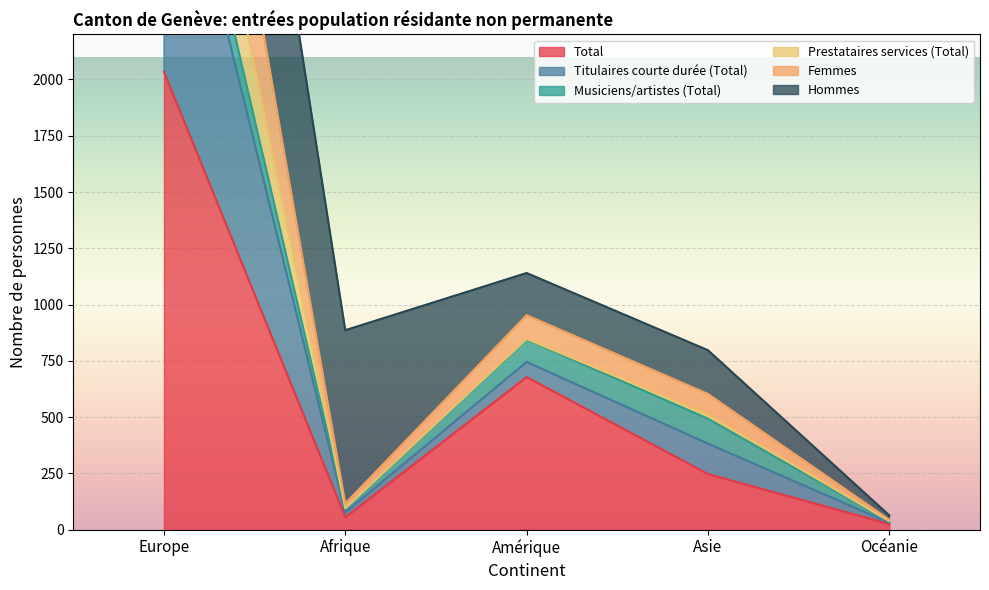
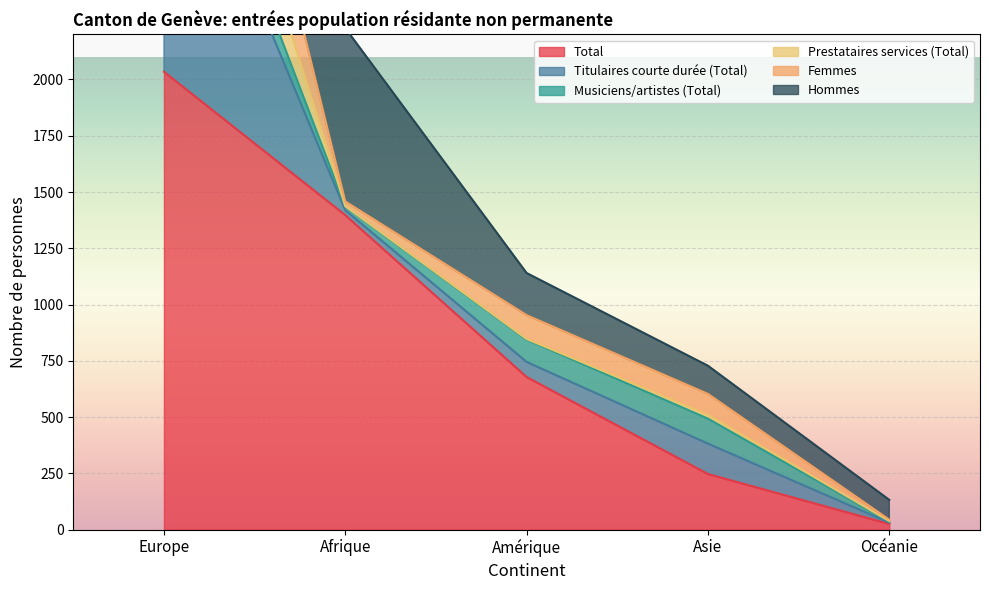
Total, Afrique: 60 -> 1400
Hommes, Asie: 190 -> 130
Hommes, Océanie: 20 -> 90
